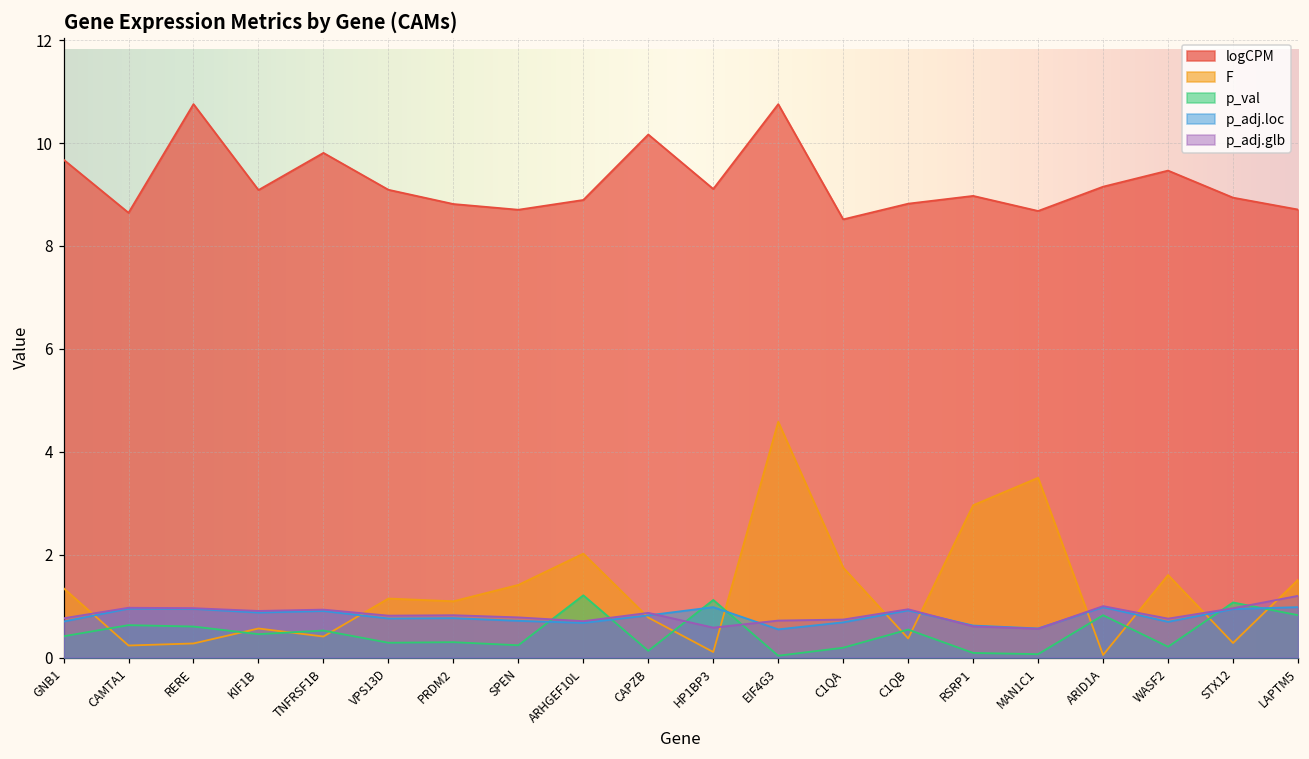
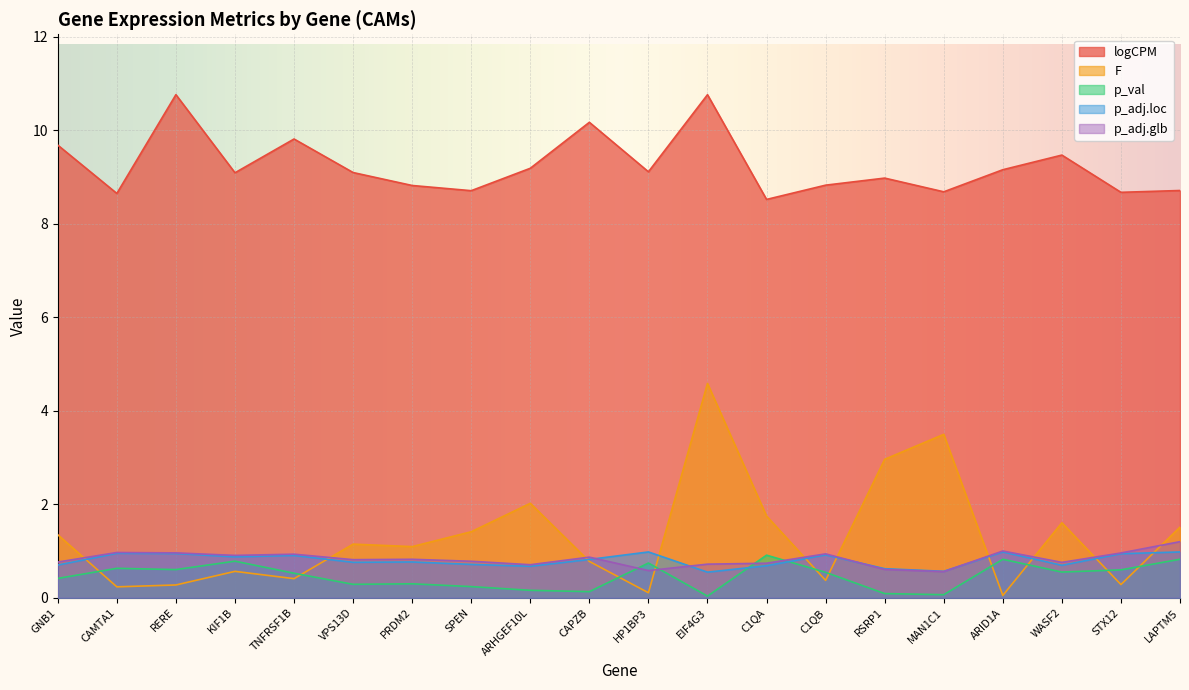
p_val, KIF1B: 0.5 -> 0.8
logCPM, ARHGEF10L: 8.9 -> 9.2
p_val, ARHGEF10L: 1.2 -> 0.2
p_val, HP1BP3: 1.1 -> 0.7
p_val, C1QA: 0.2 -> 0.9
p_val, WASF2: 0.2 -> 0.6
logCPM, STX12: 8.9 -> 8.7
p_val, STX12: 1.1 -> 0.6
